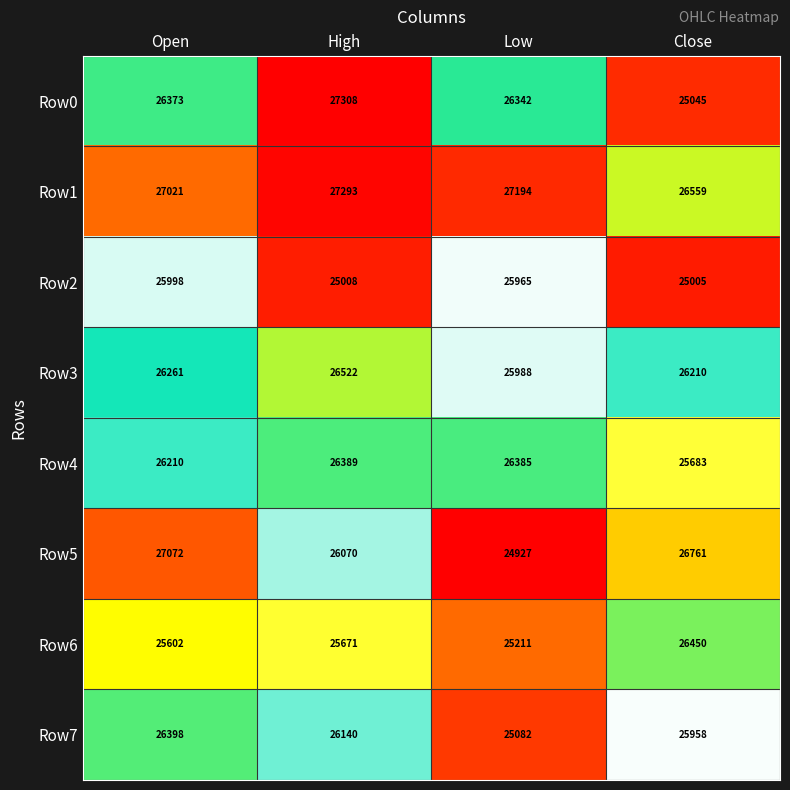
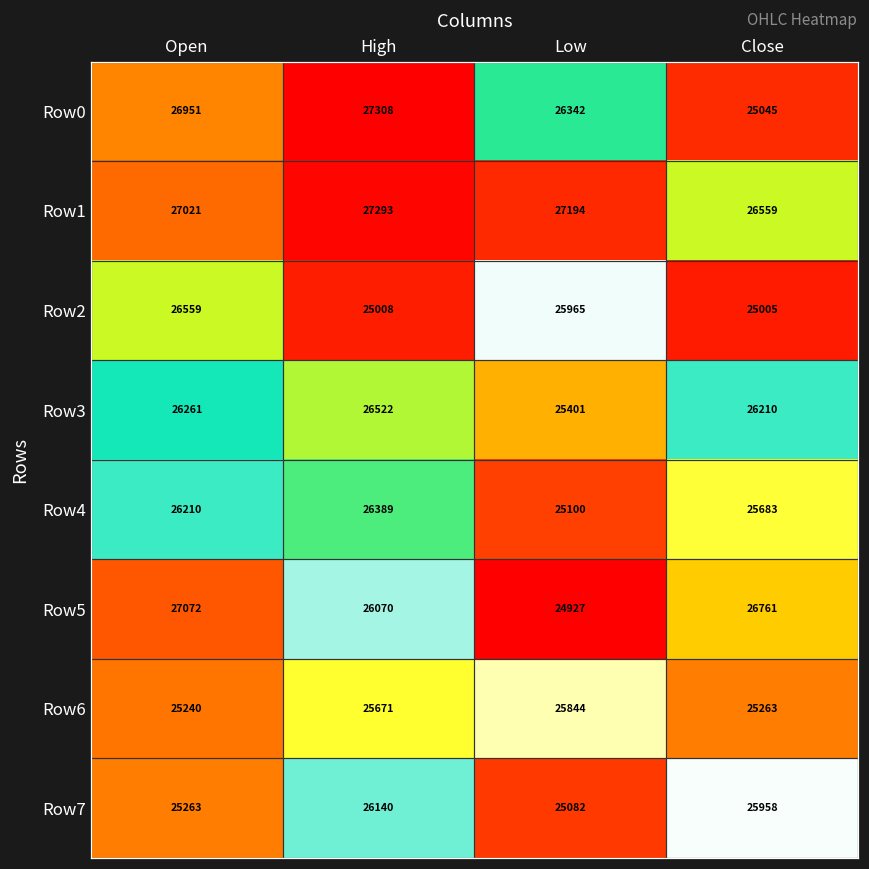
Row0, Open: 26373 -> 26951
Row2, Open: 25998 -> 26559
Row3, Low: 25988 -> 25401
Row4, Low: 26385 -> 25100
Row6, Open: 25602 -> 25240
Row6, Low: 25211 -> 25844
Row6, Close: 26450 -> 25263
Row7, Open: 26398 -> 25263
